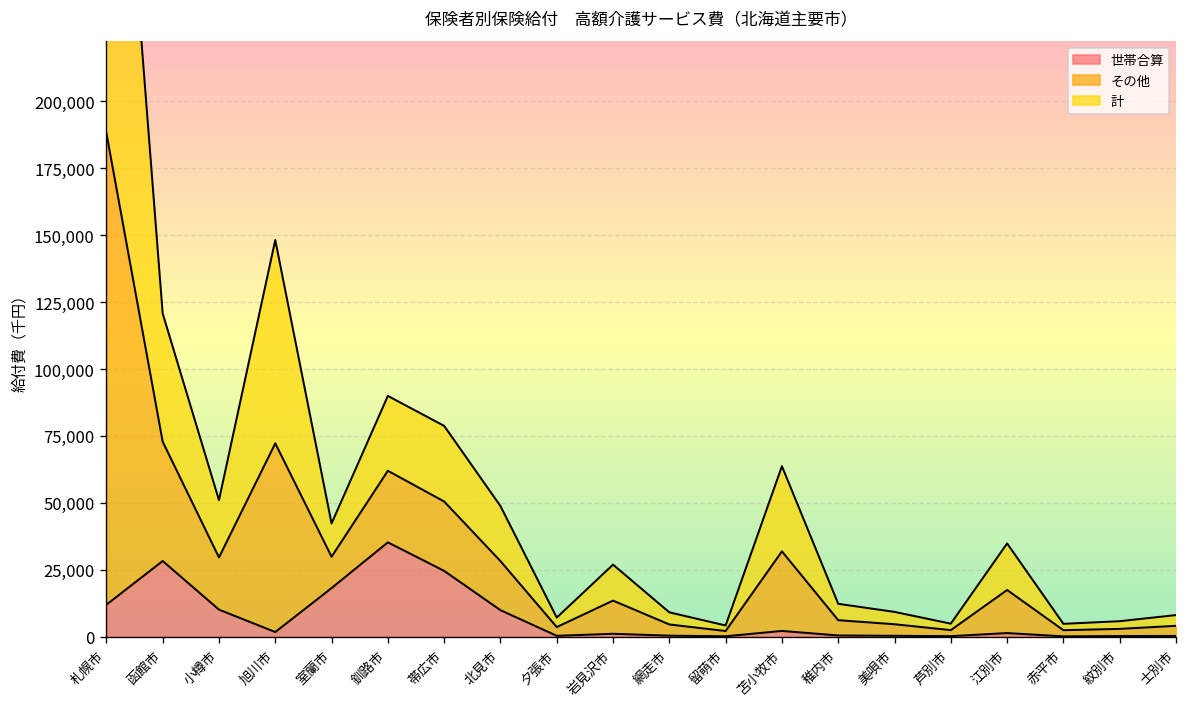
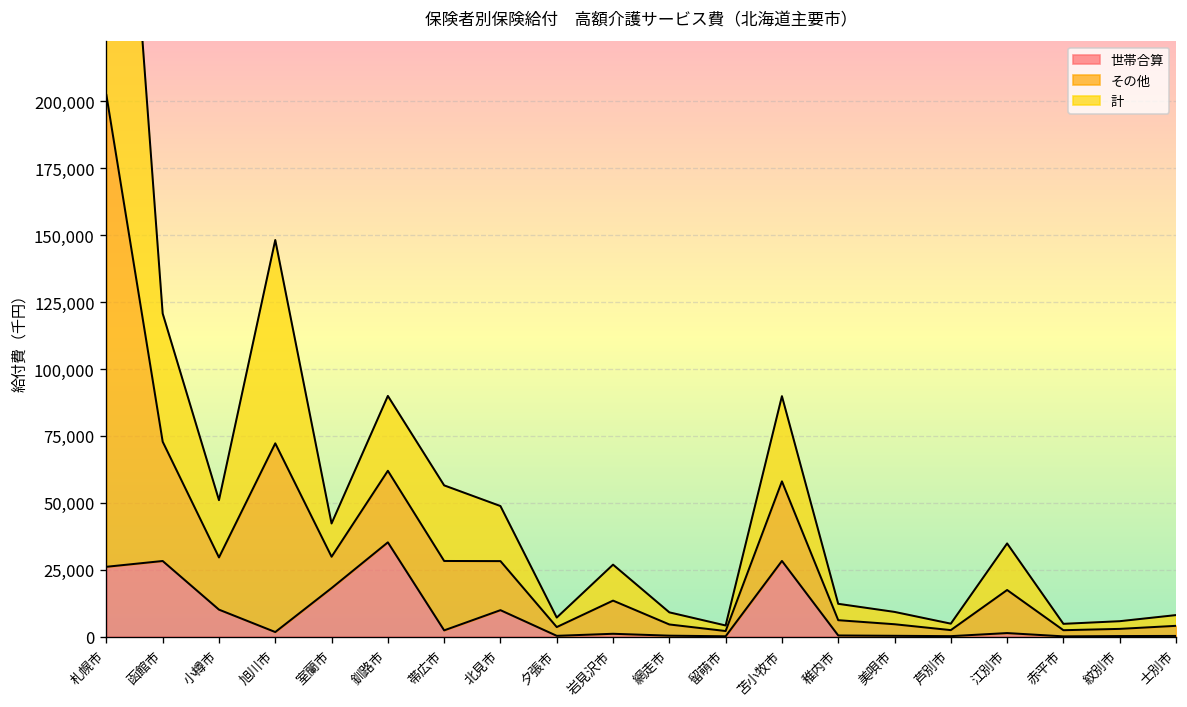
世帯合算, 札幌市: 12,000 -> 26,000
世帯合算, 帯広市: 25,000 -> 2,000
世帯合算, 苫小牧市: 2,000 -> 28,000
